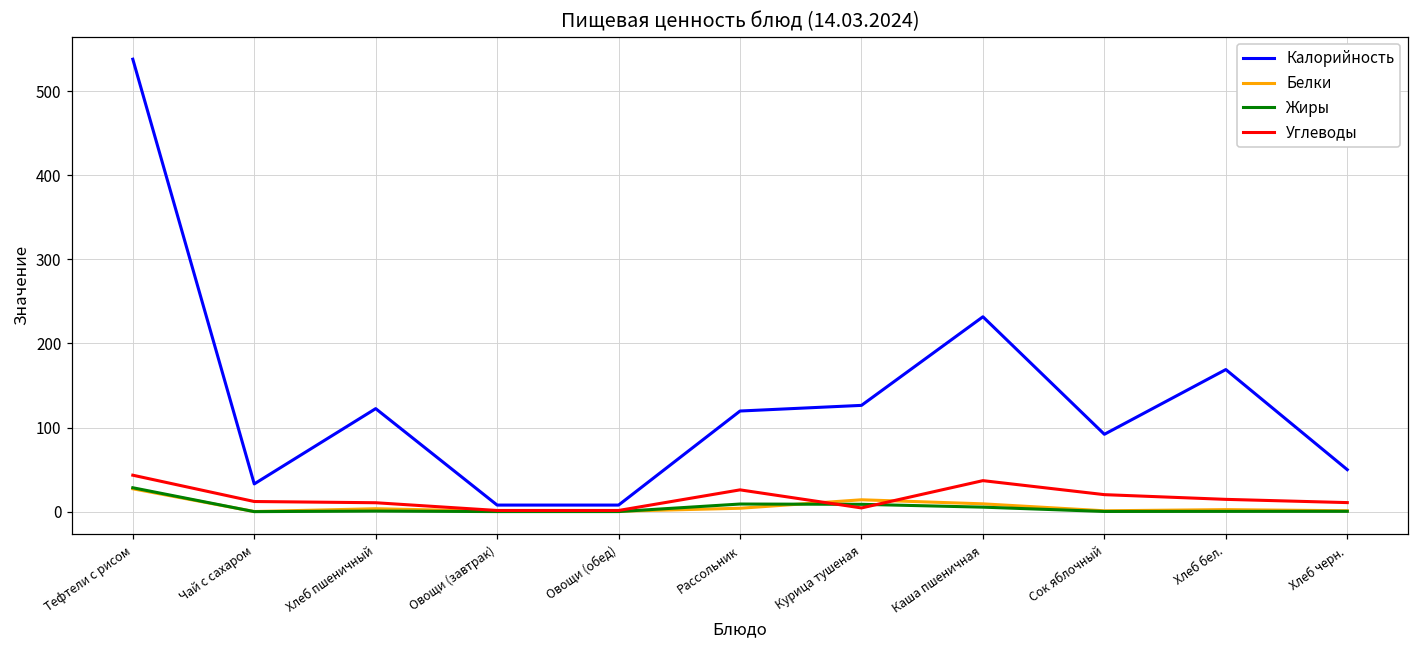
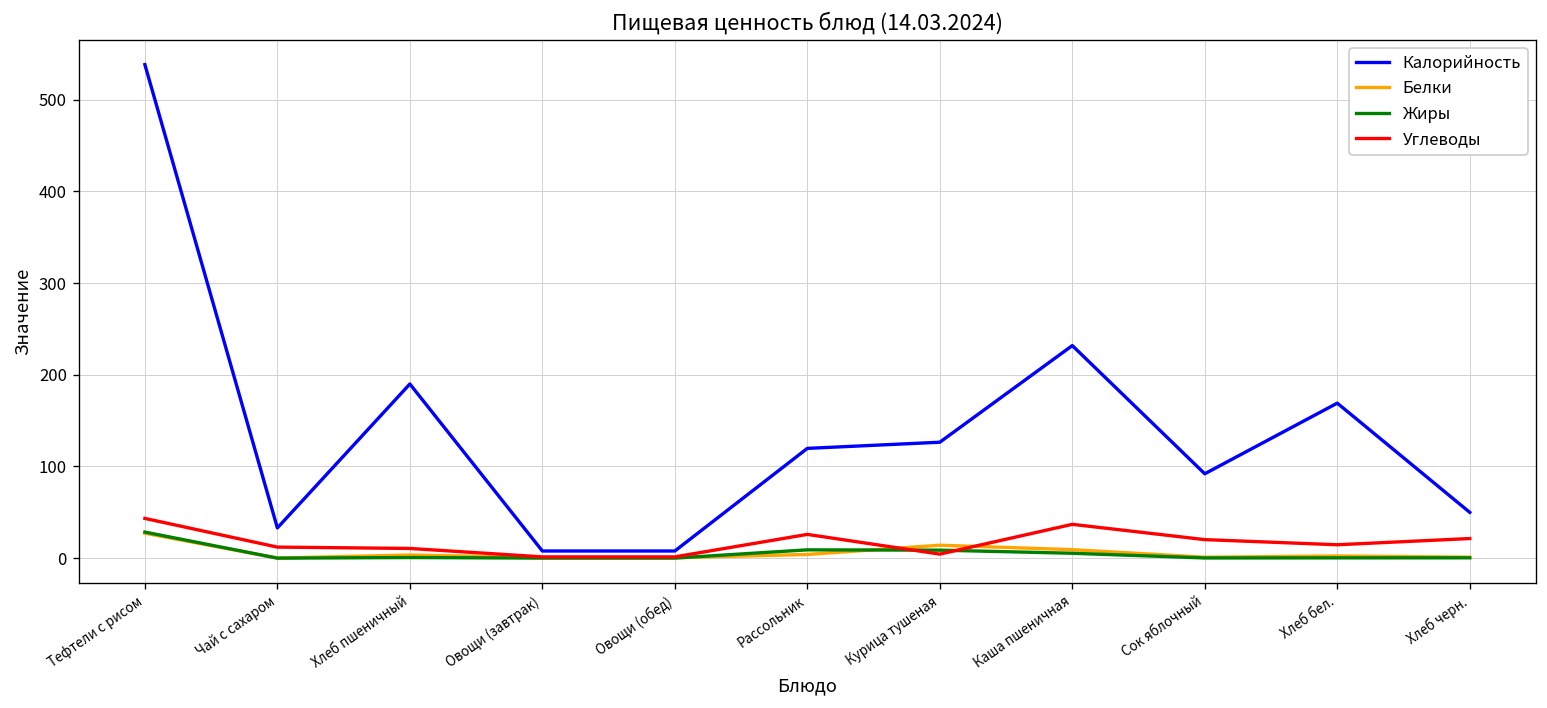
Калорийность, Хлеб пшеничный: 120 -> 190
Углеводы, Хлеб черн.: 10 -> 20
